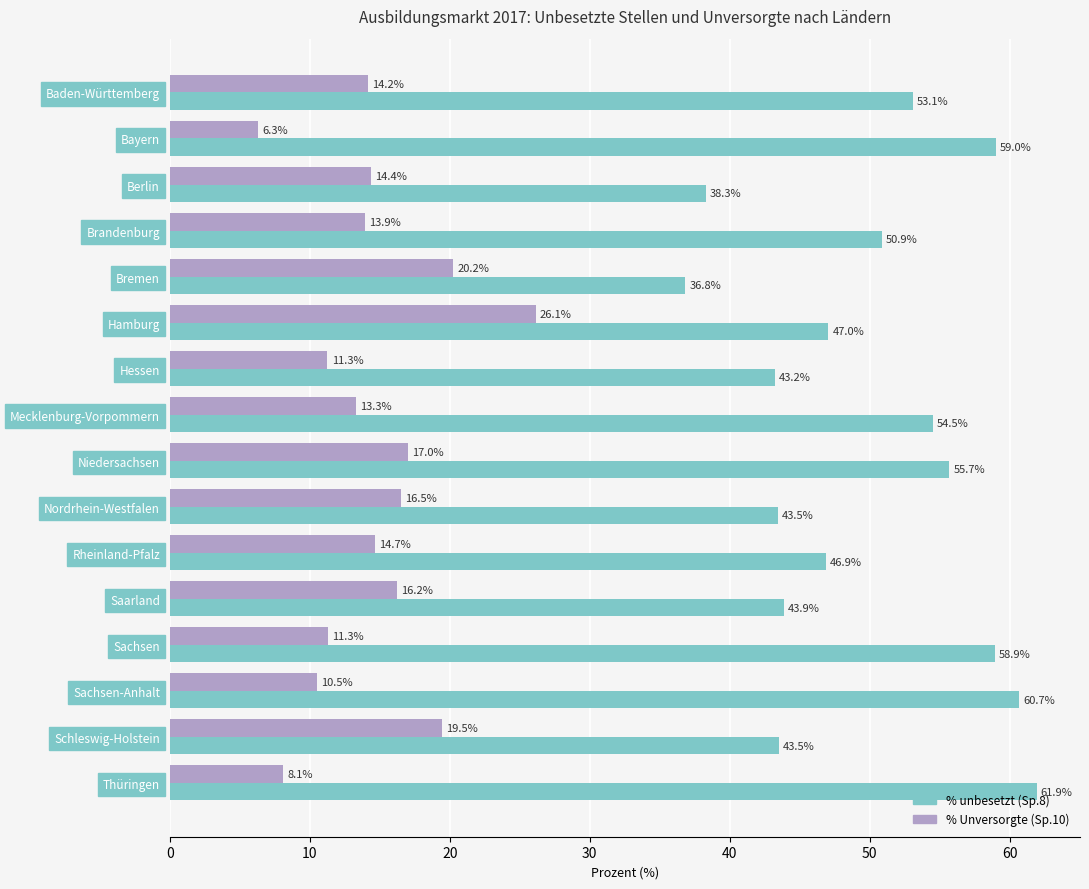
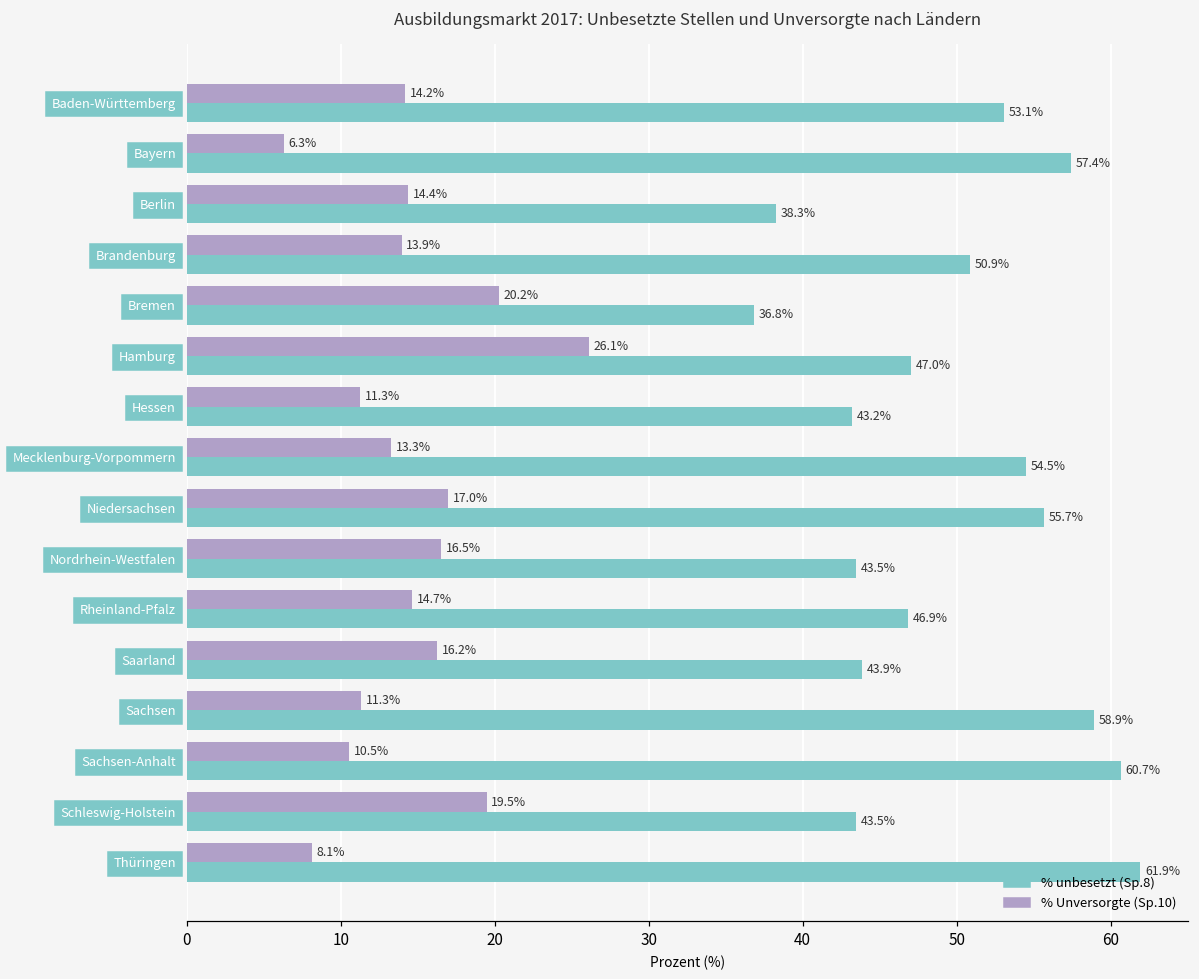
% unbesetzt (Sp.8), Bayern: 59.0% -> 57.4%
